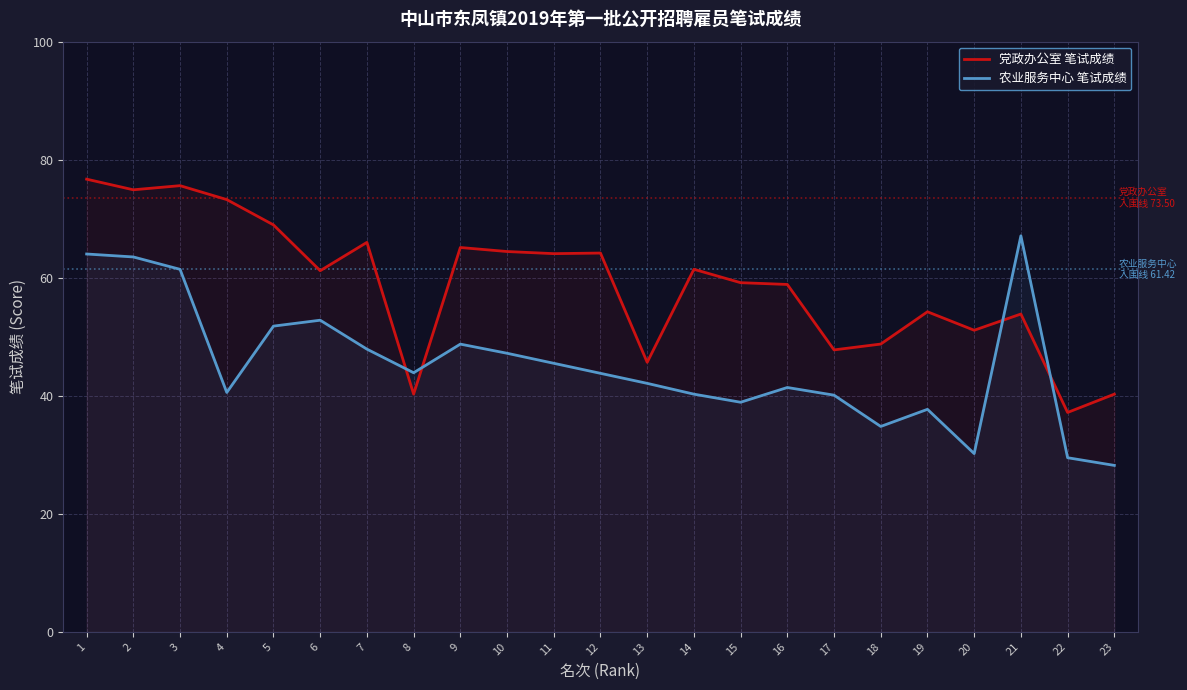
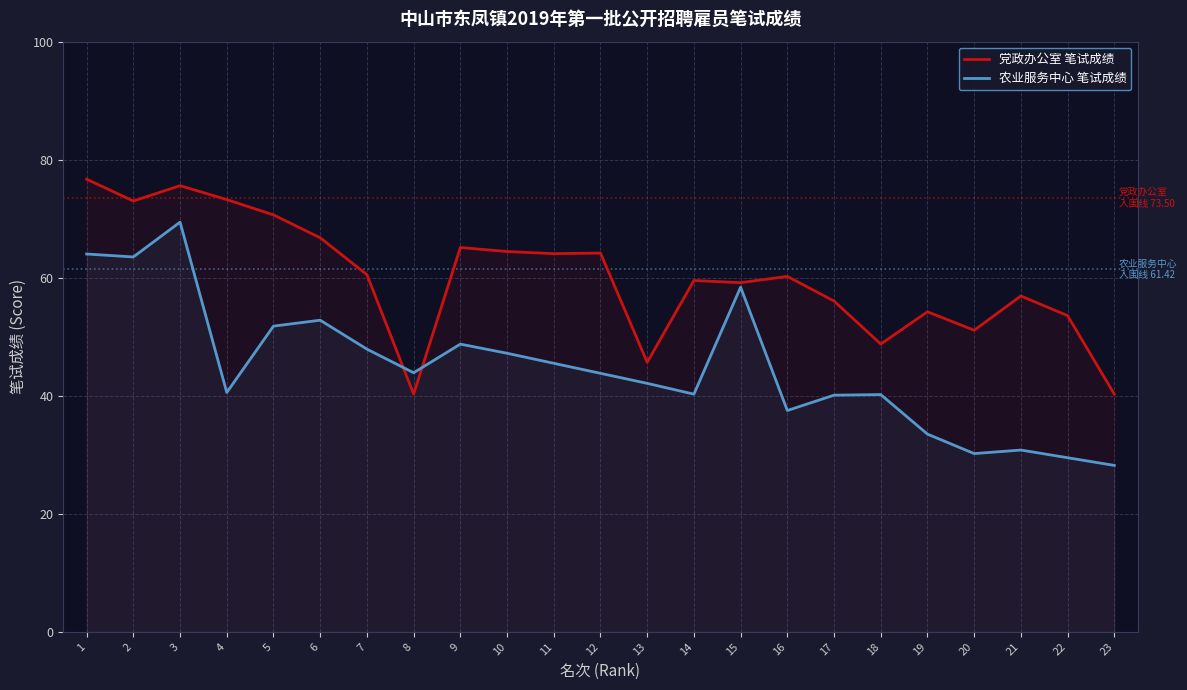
党政办公室 笔试成绩, 2: 75 -> 73
农业服务中心 笔试成绩, 3: 61 -> 69
党政办公室 笔试成绩, 5: 69 -> 71
党政办公室 笔试成绩, 6: 61 -> 67
党政办公室 笔试成绩, 7: 66 -> 61
党政办公室 笔试成绩, 14: 61 -> 60
农业服务中心 笔试成绩, 15: 39 -> 58
党政办公室 笔试成绩, 16: 59 -> 60
农业服务中心 笔试成绩, 16: 41 -> 38
党政办公室 笔试成绩, 17: 48 -> 56
农业服务中心 笔试成绩, 18: 35 -> 40
农业服务中心 笔试成绩, 19: 38 -> 34
党政办公室 笔试成绩, 21: 54 -> 57
农业服务中心 笔试成绩, 21: 67 -> 31
党政办公室 笔试成绩, 22: 37 -> 54
